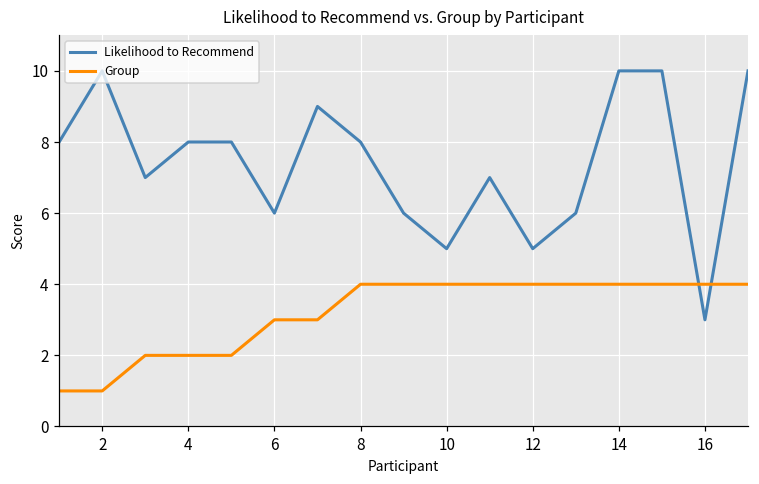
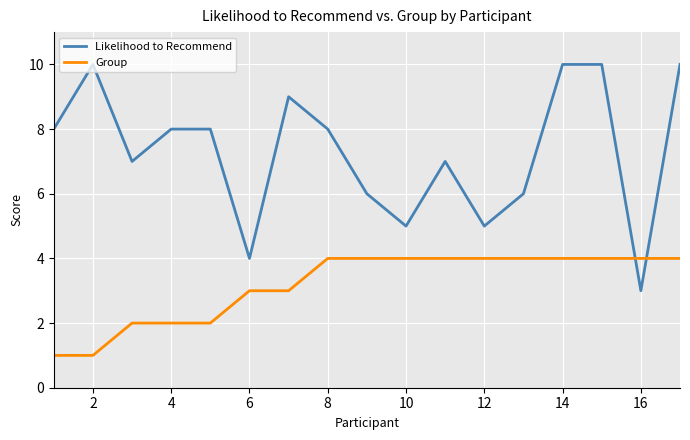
Likelihood to Recommend, 6: 6 -> 4
